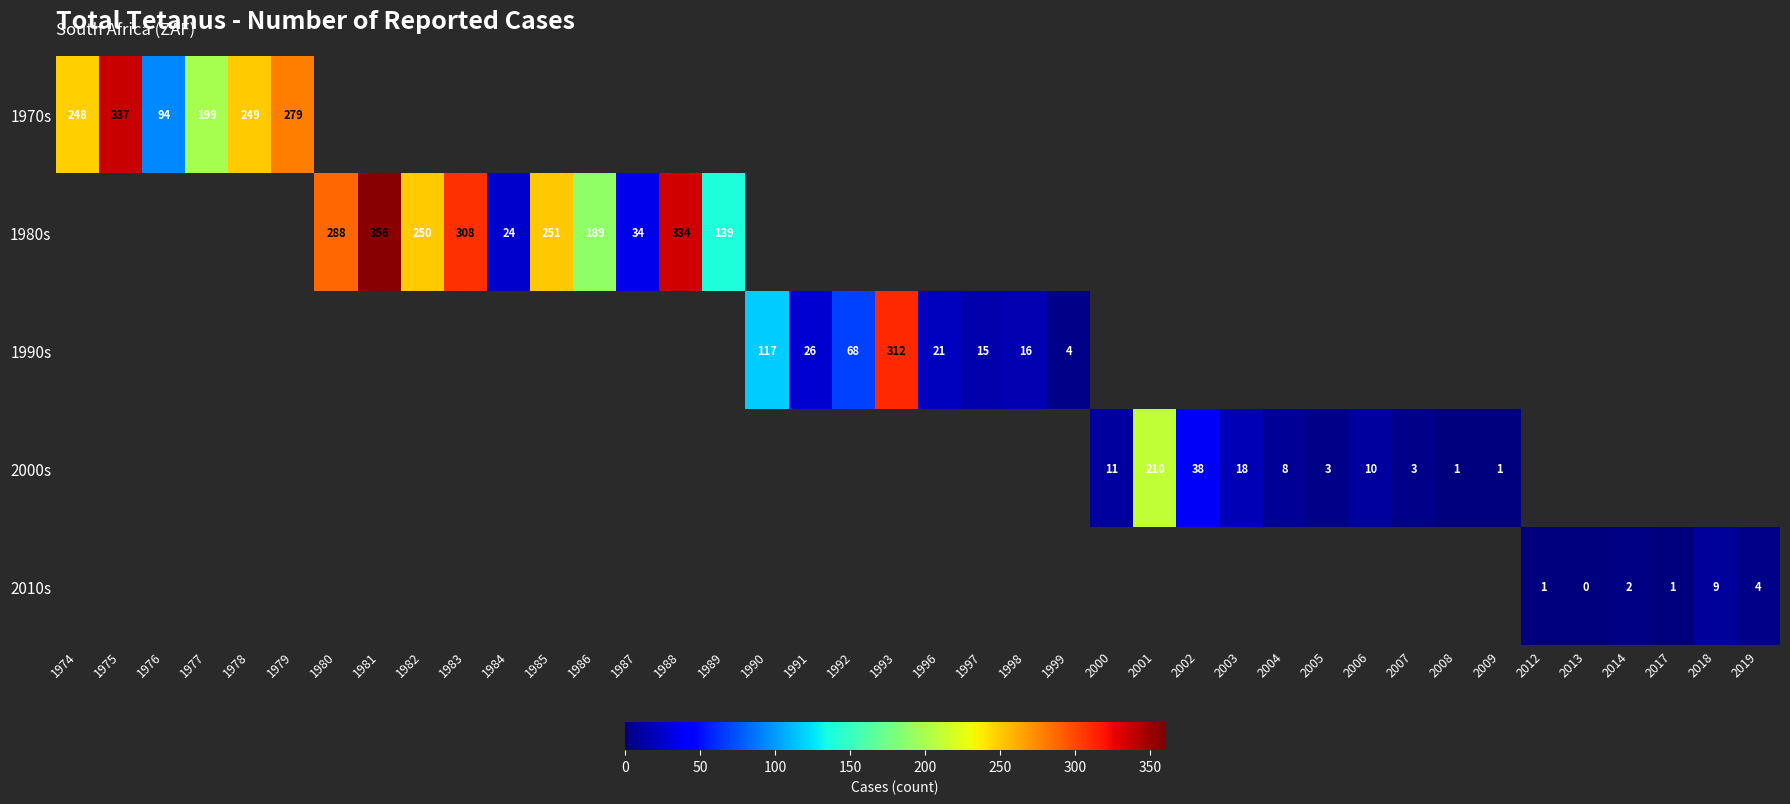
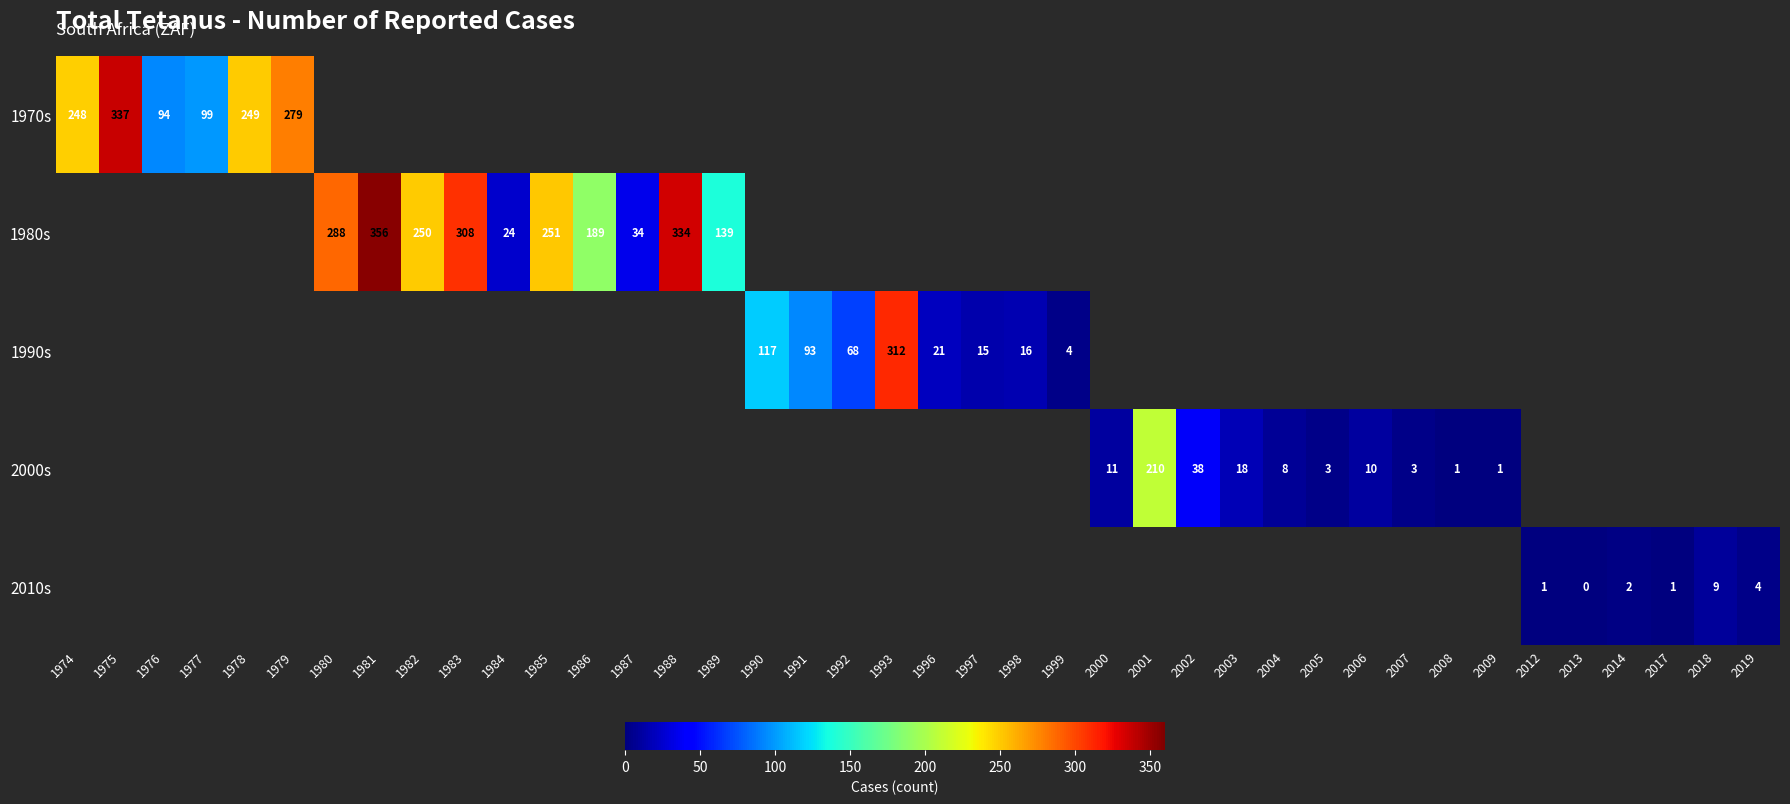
1970s, 1977: 199 -> 99
1990s, 1991: 26 -> 93
